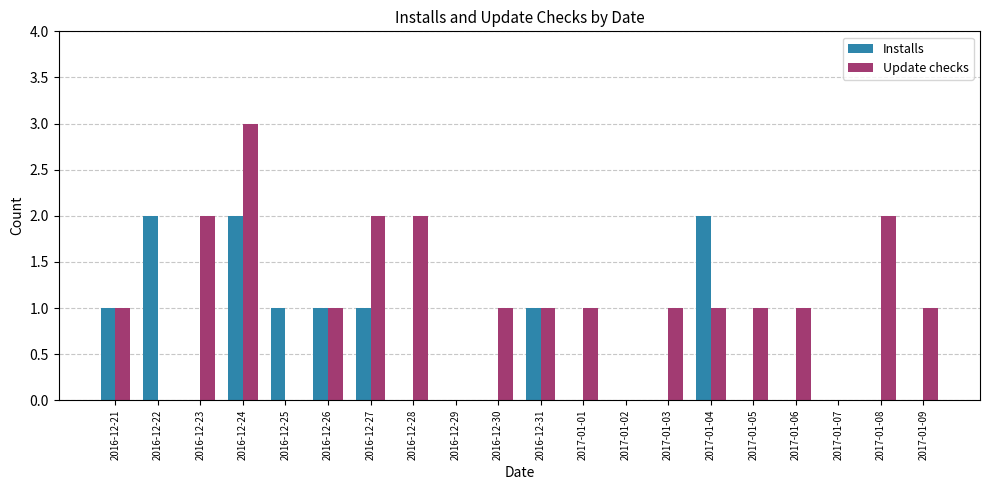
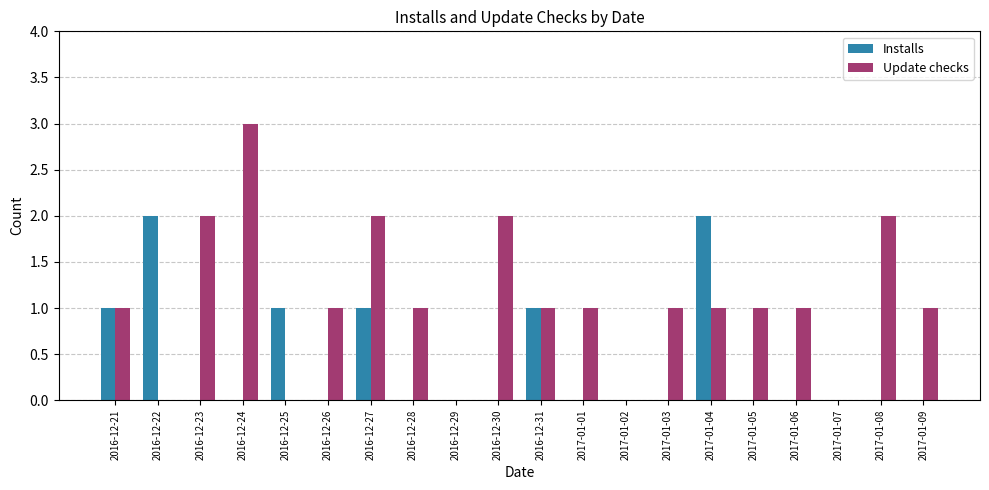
Installs, 2016-12-24: 2 -> 0
Installs, 2016-12-26: 1 -> 0
Update checks, 2016-12-28: 2 -> 1
Update checks, 2016-12-30: 1 -> 2
